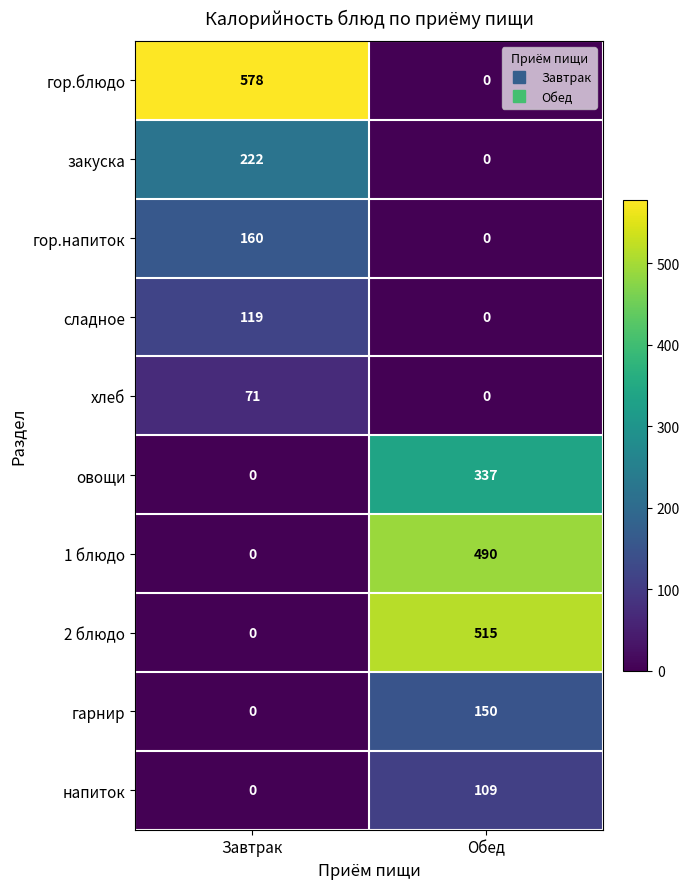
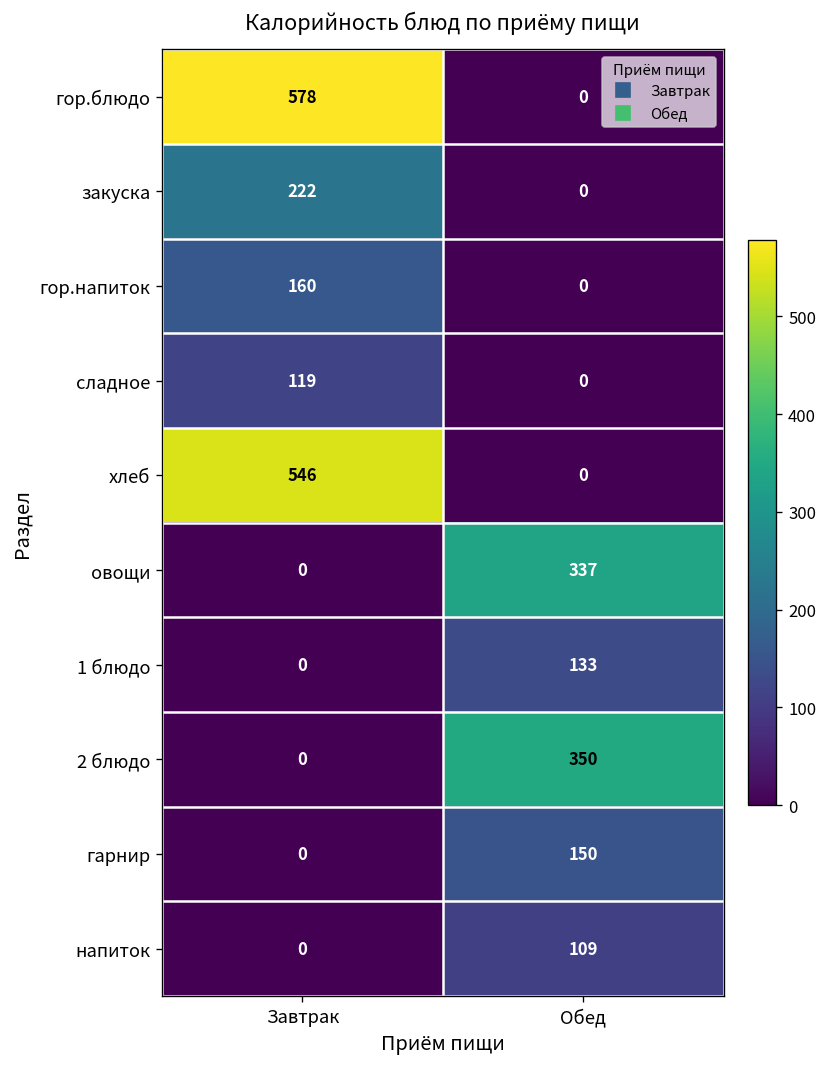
хлеб, Завтрак: 71 -> 546
1 блюдо, Обед: 490 -> 133
2 блюдо, Обед: 515 -> 350
